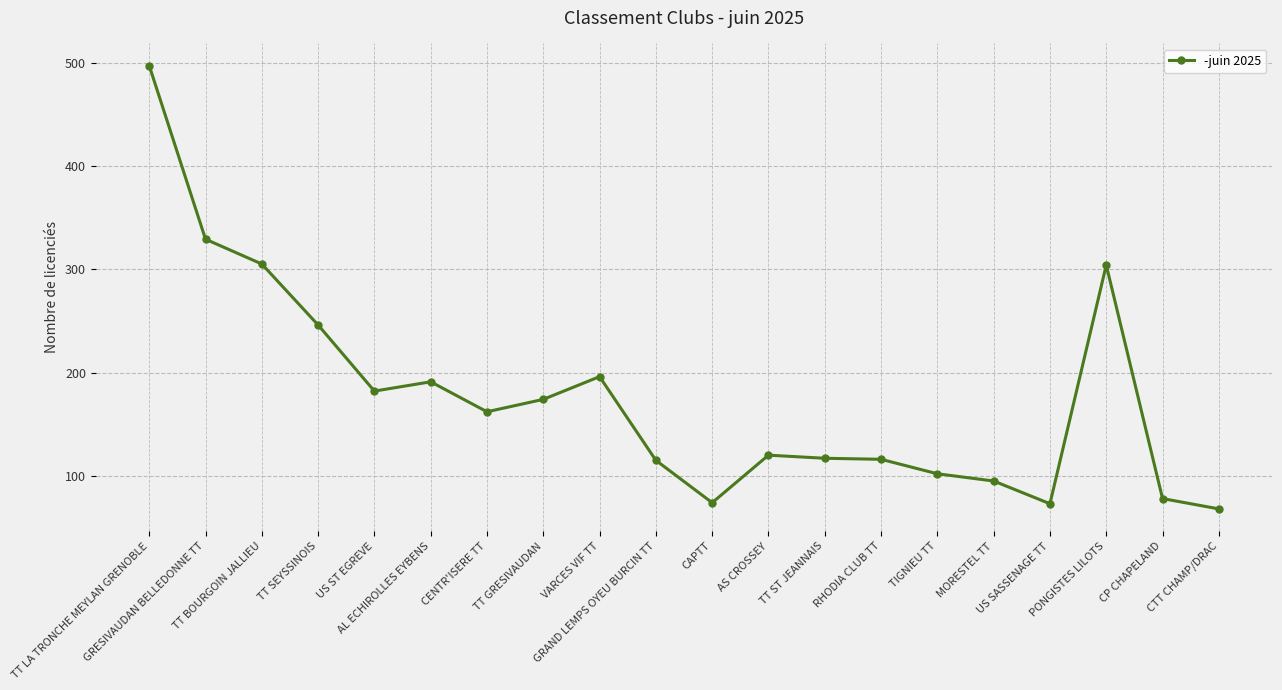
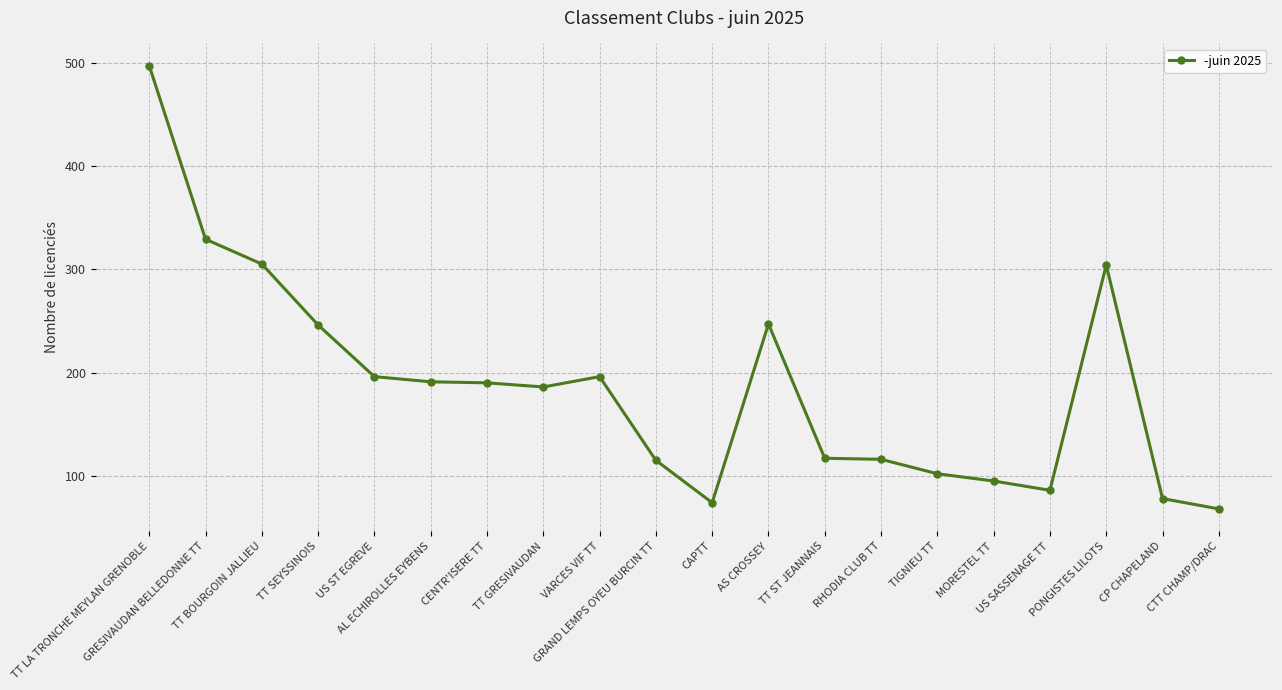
US ST EGREVE: 182 -> 196
CENTR'ISERE TT: 162 -> 190
TT GRESIVAUDAN: 174 -> 186
AS CROSSEY: 120 -> 247
US SASSENAGE TT: 73 -> 86
